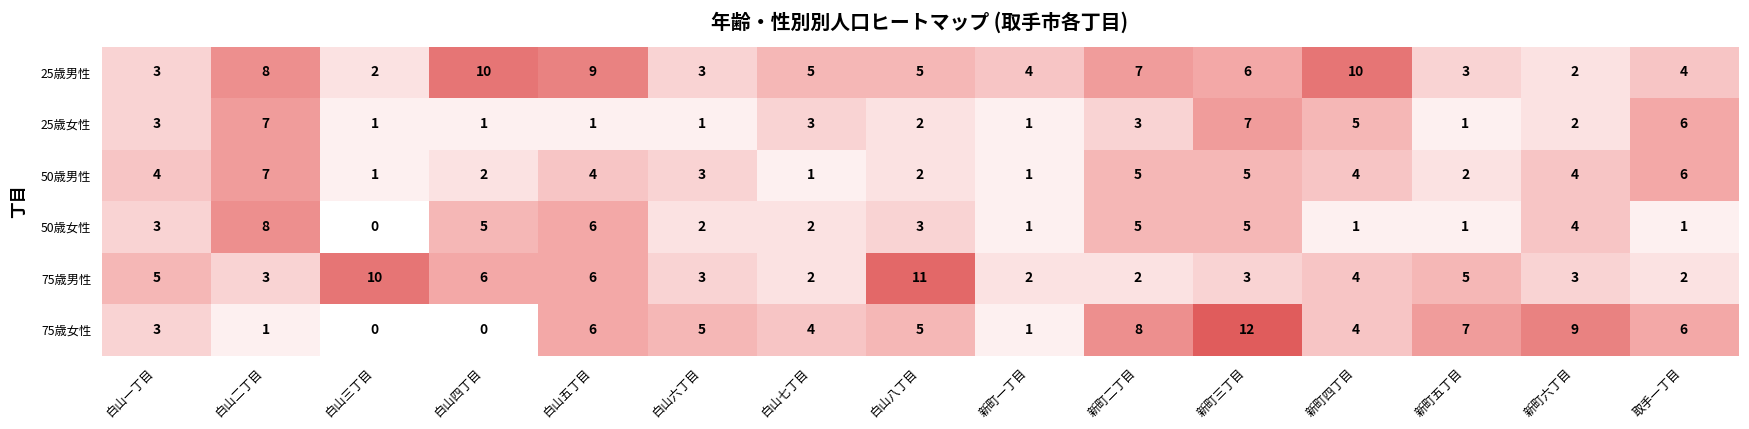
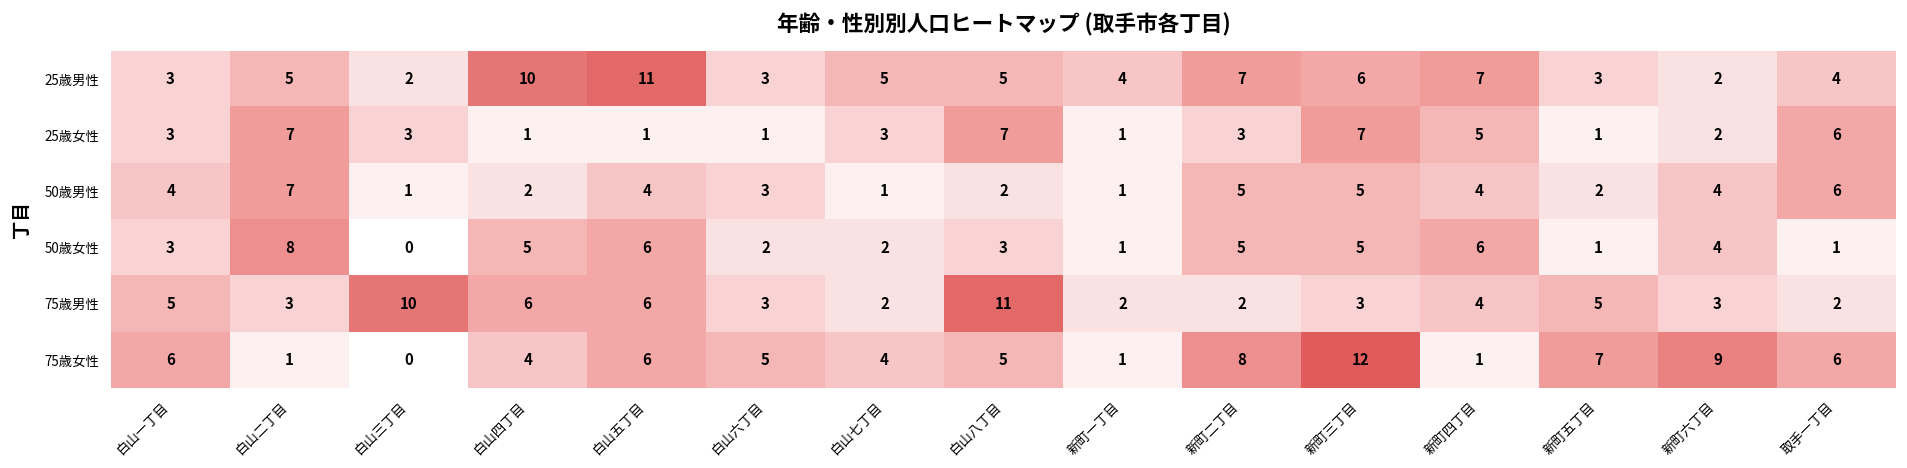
25歳男性, 白山二丁目: 8 -> 5
25歳男性, 白山五丁目: 9 -> 11
25歳男性, 新町四丁目: 10 -> 7
25歳女性, 白山三丁目: 1 -> 3
25歳女性, 白山八丁目: 2 -> 7
50歳女性, 新町四丁目: 1 -> 6
75歳女性, 白山一丁目: 3 -> 6
75歳女性, 白山四丁目: 0 -> 4
75歳女性, 新町四丁目: 4 -> 1
